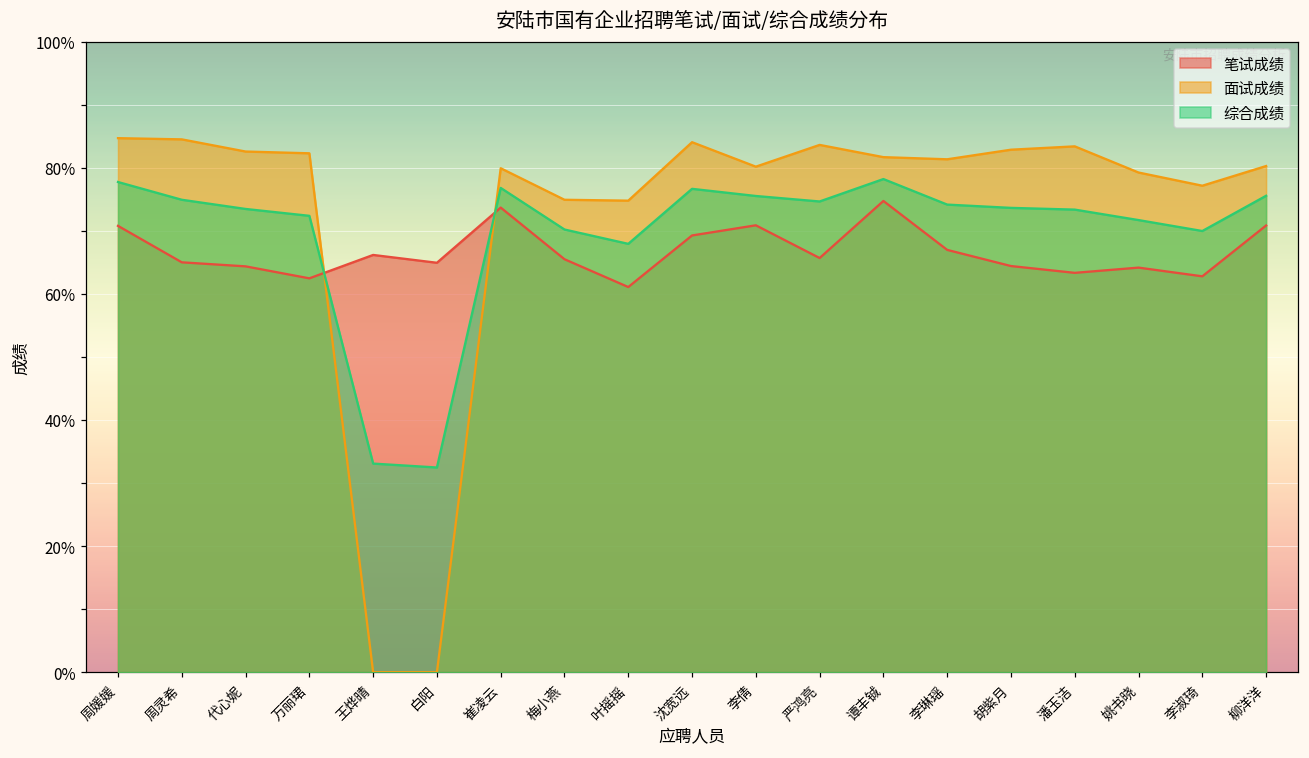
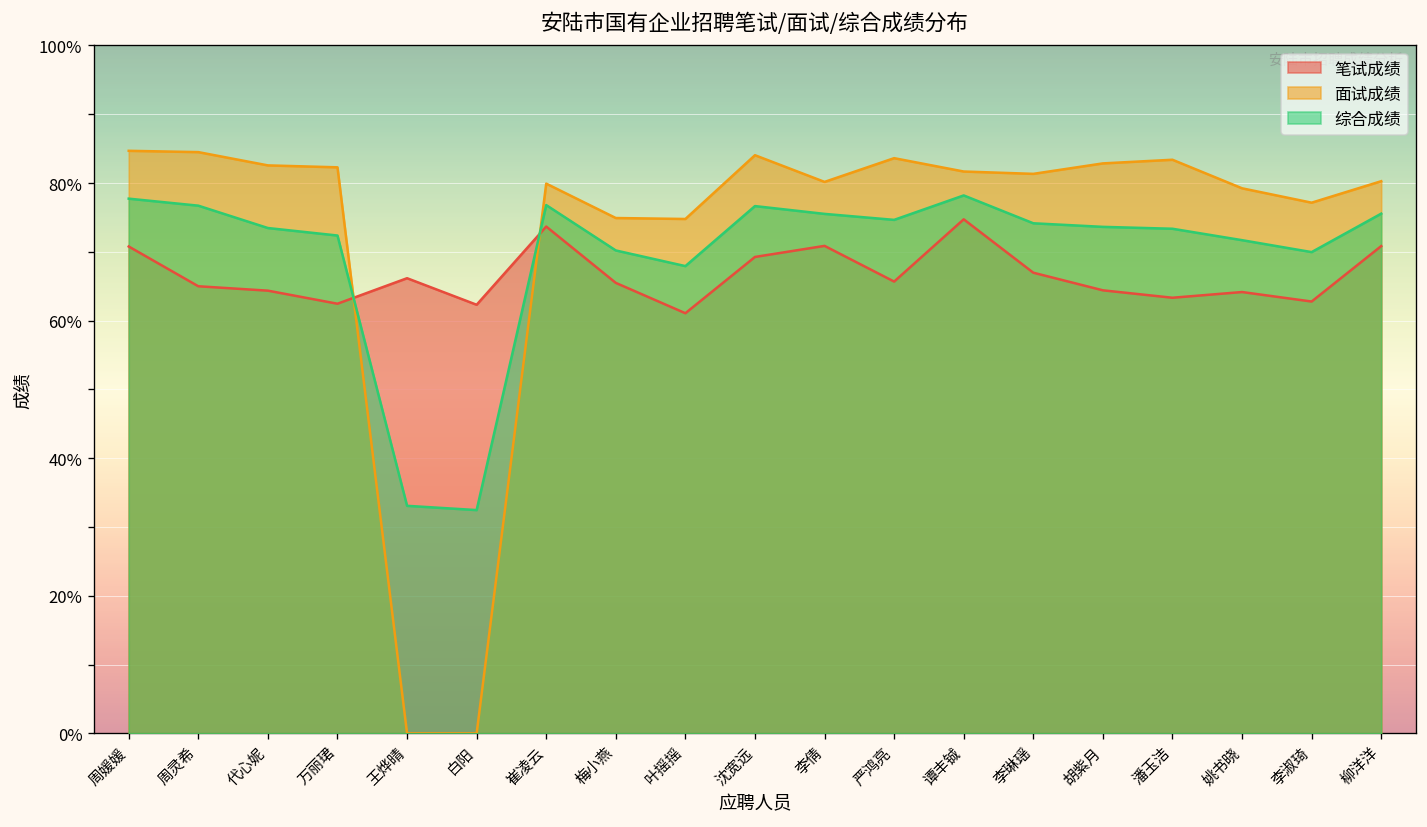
综合成绩, 周灵希: 75% -> 77%
笔试成绩, 白阳: 65% -> 62%
